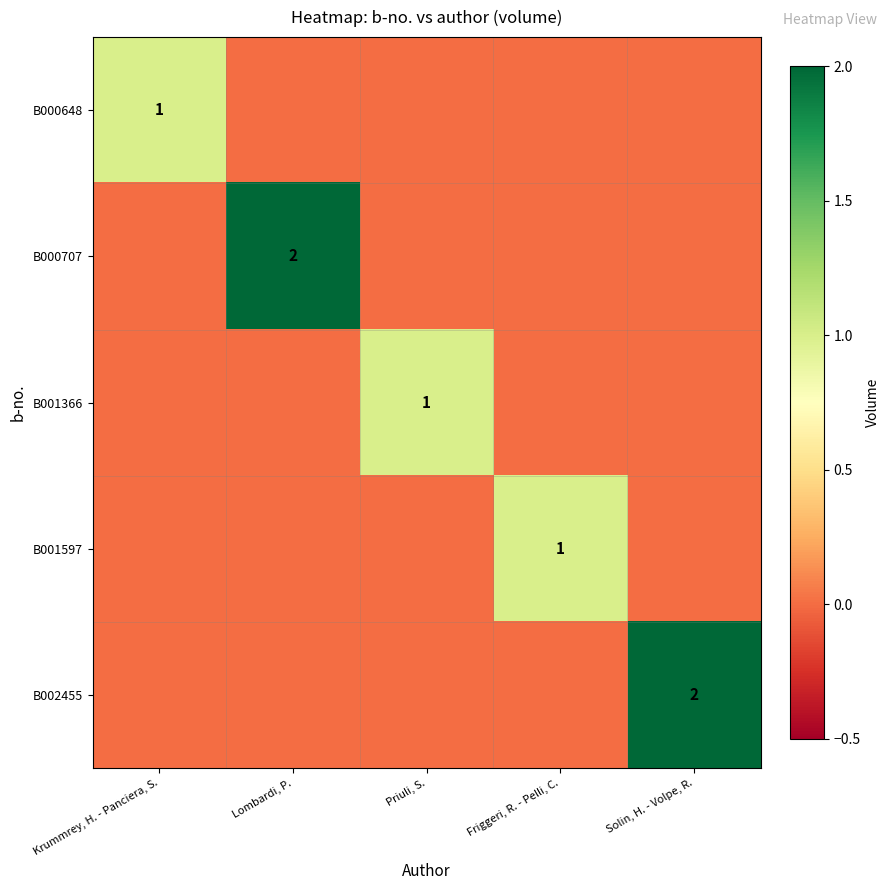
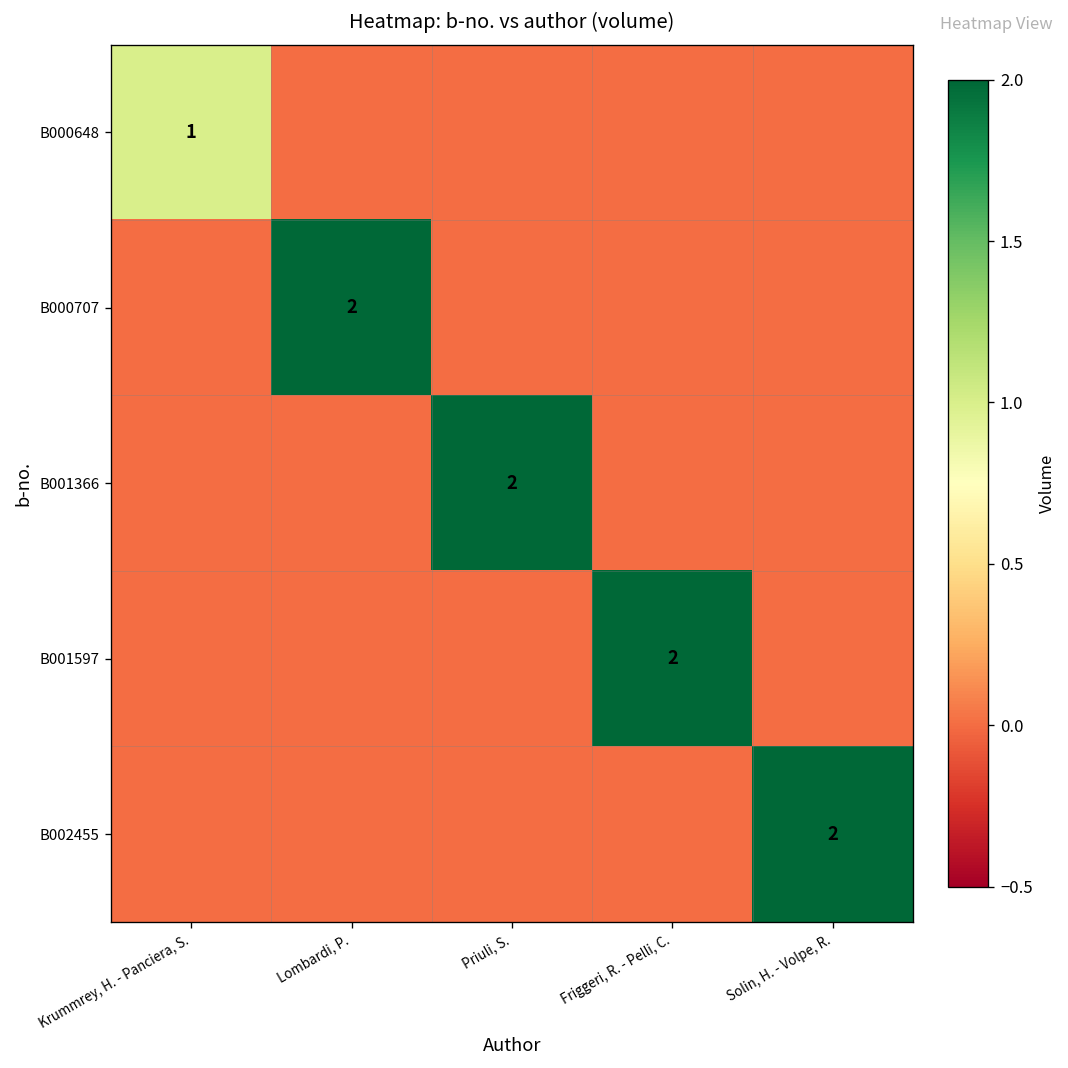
B001366, Priuli, S.: 1 -> 2
B001597, Friggeri, R. - Pelli, C.: 1 -> 2
